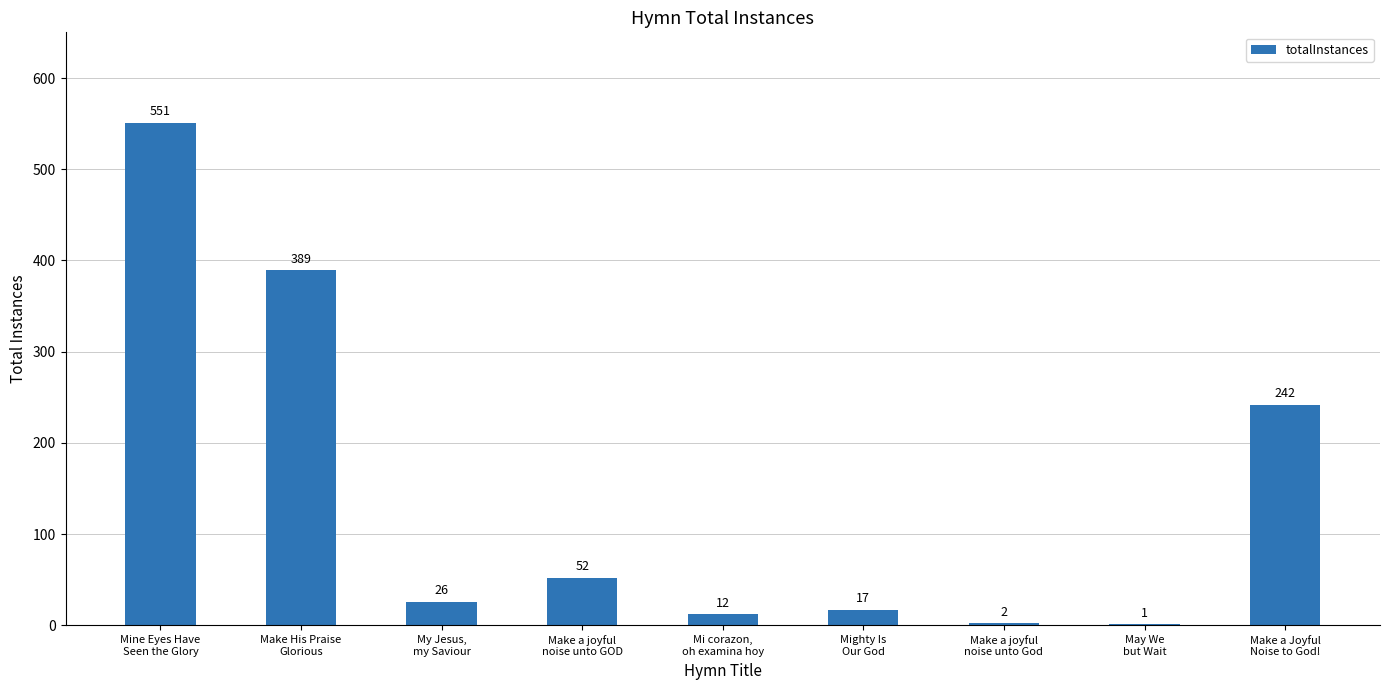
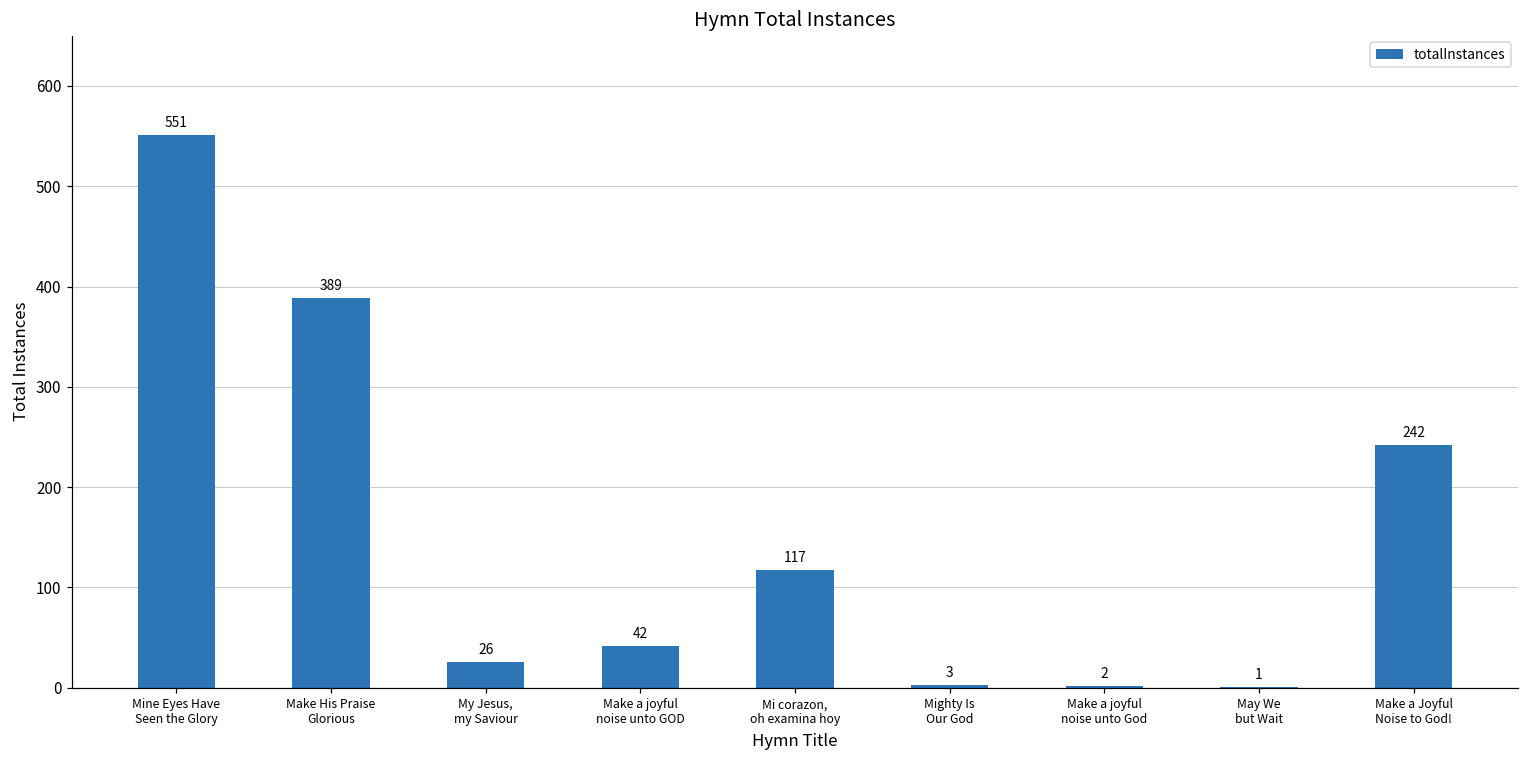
Make a joyful noise unto GOD: 52 -> 42
Mi corazon, oh examina hoy: 12 -> 117
Mighty Is Our God: 17 -> 3
